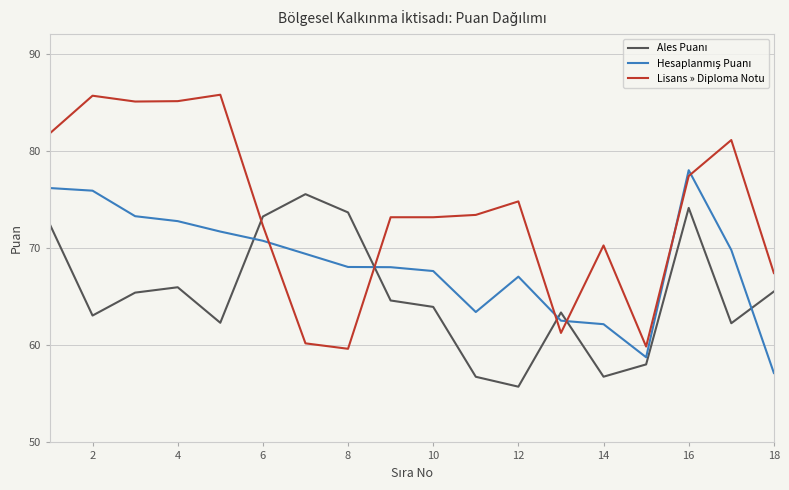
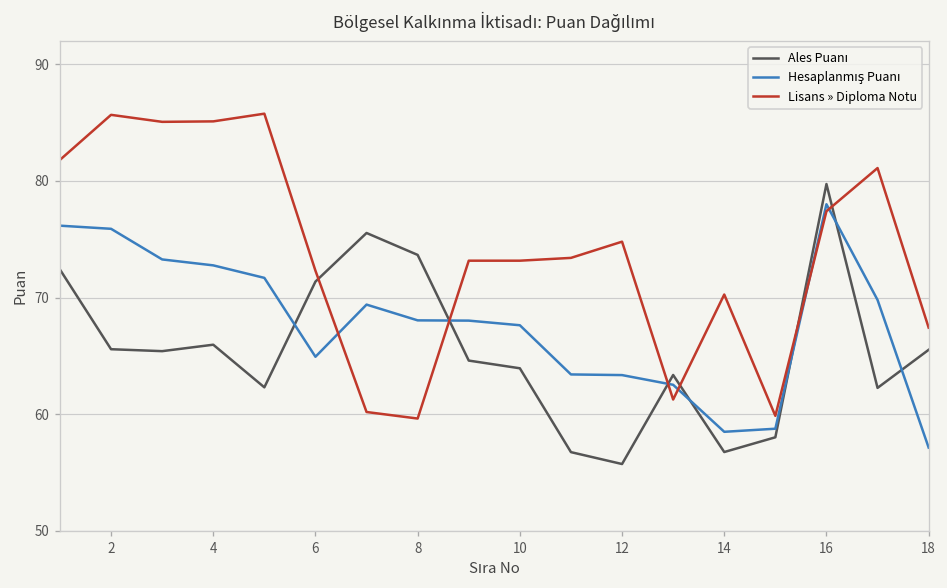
Ales Puanı, 2: 63 -> 66
Ales Puanı, 6: 73 -> 71
Hesaplanmış Puanı, 6: 71 -> 65
Hesaplanmış Puanı, 12: 67 -> 63
Hesaplanmış Puanı, 14: 62 -> 58
Ales Puanı, 16: 74 -> 80
